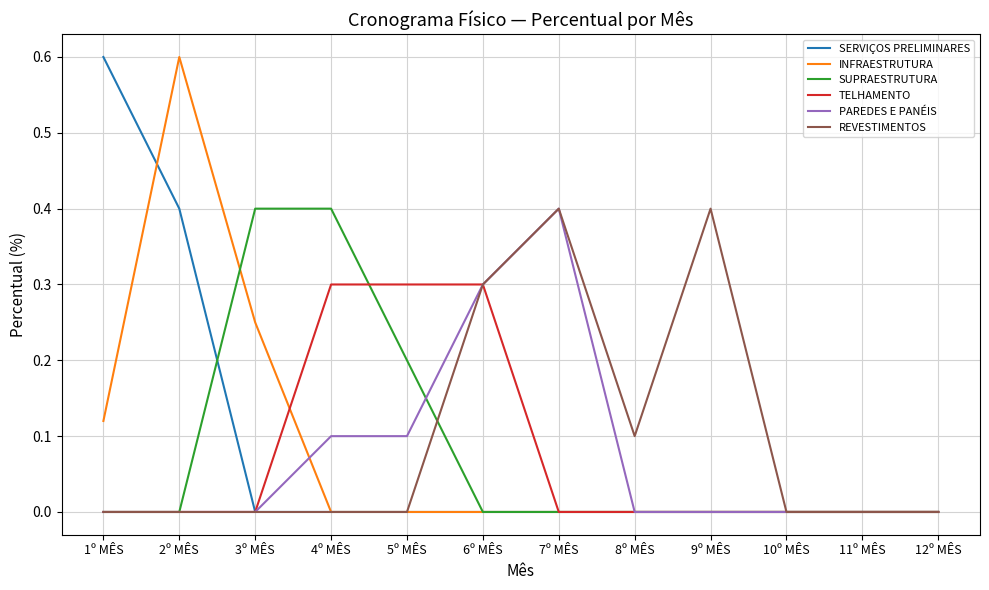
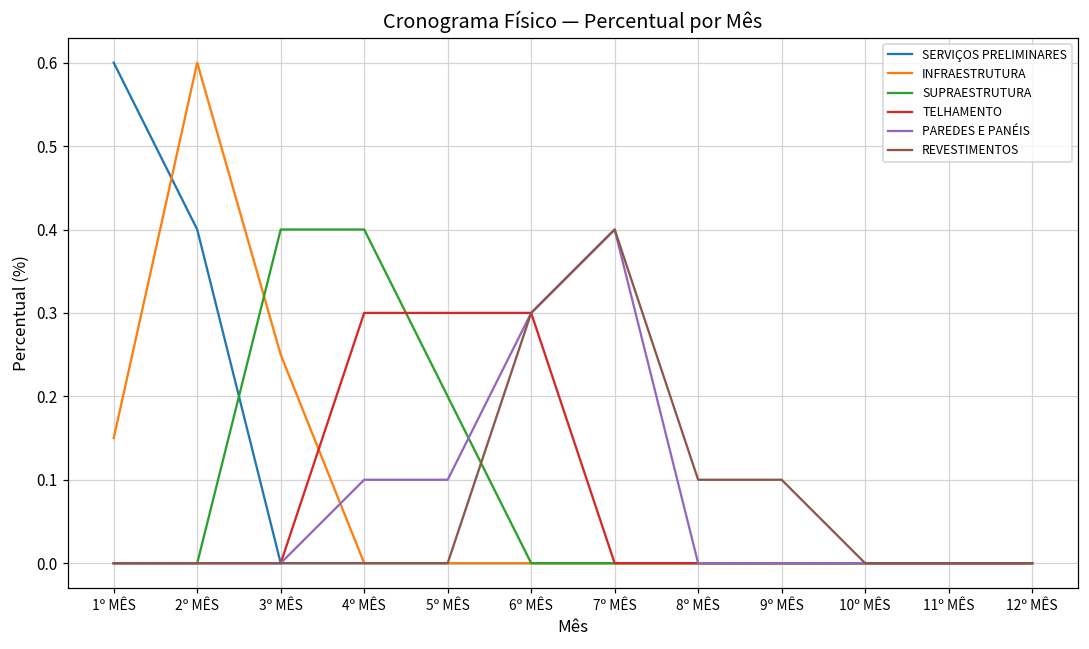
INFRAESTRUTURA, 1º MÊS: 0.12 -> 0.15
REVESTIMENTOS, 9º MÊS: 0.4 -> 0.1
